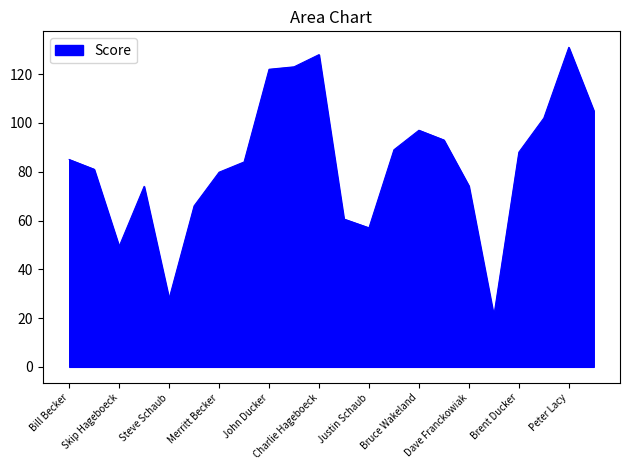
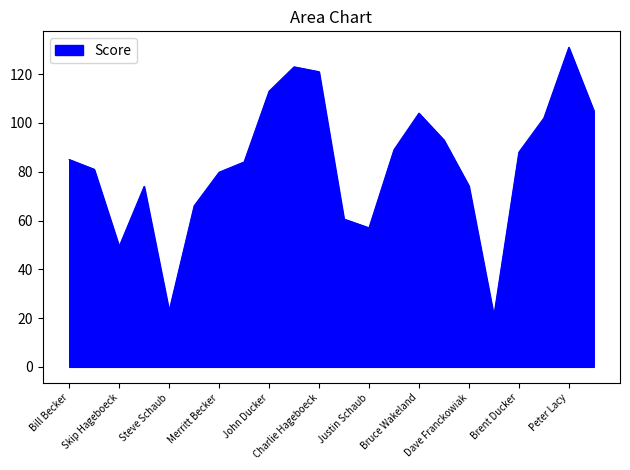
Steve Schaub: 28 -> 23
John Ducker: 122 -> 113
Charlie Hageboeck: 128 -> 121
Bruce Wakeland: 97 -> 104
